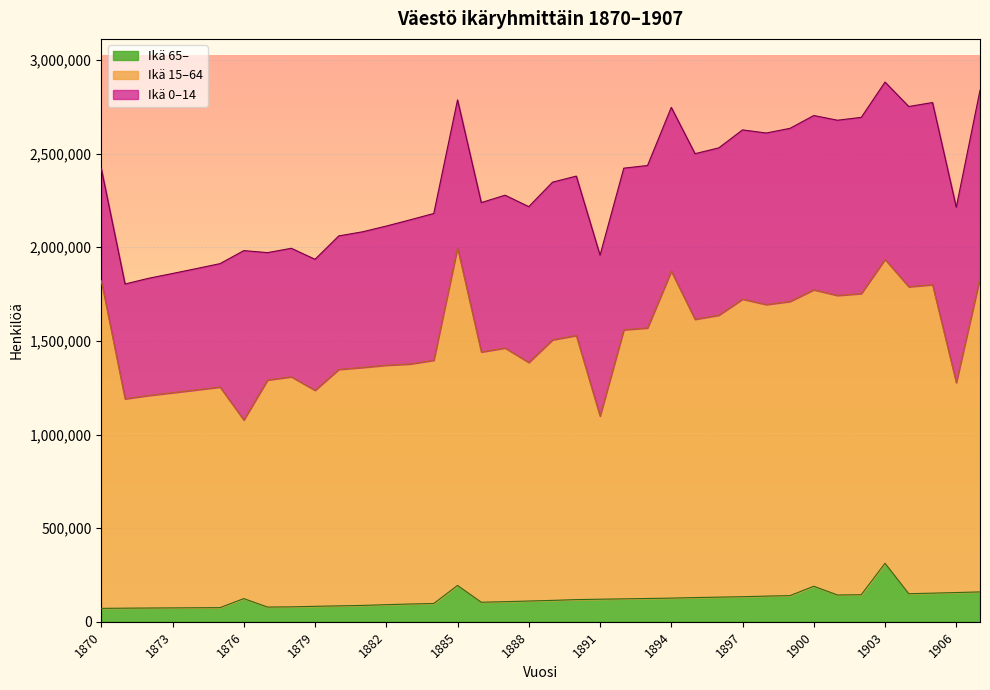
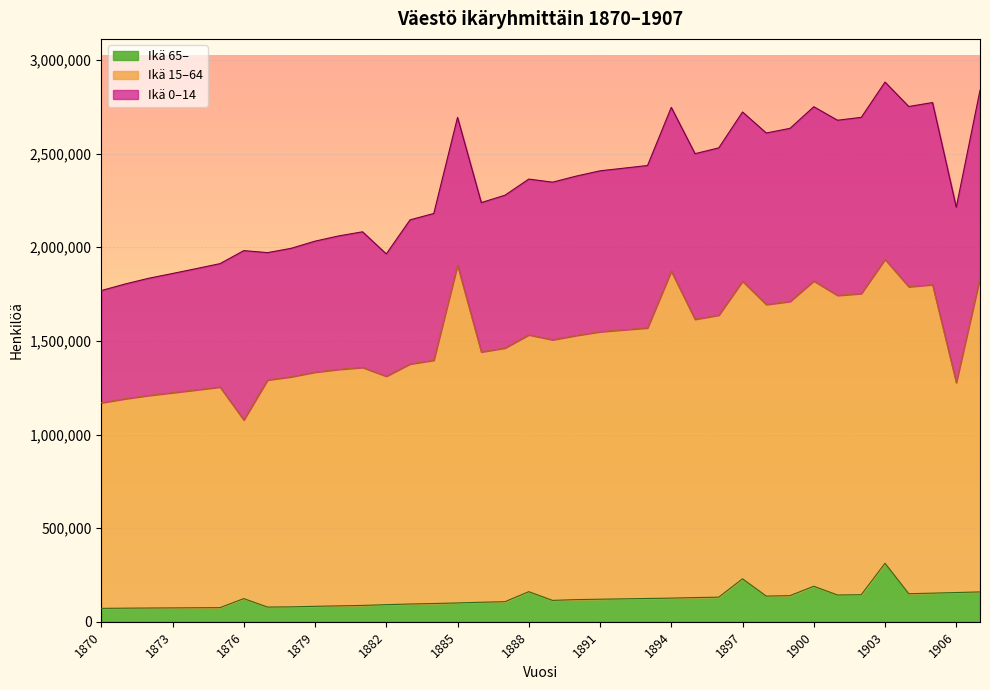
Ikä 15–64, 1870: 1,750,000 -> 1,100,000
Ikä 15–64, 1879: 1,150,000 -> 1,250,000
Ikä 15–64, 1882: 1,280,000 -> 1,220,000
Ikä 0–14, 1882: 740,000 -> 650,000
Ikä 65–, 1885: 190,000 -> 100,000
Ikä 65–, 1888: 110,000 -> 160,000
Ikä 15–64, 1888: 1,270,000 -> 1,370,000
Ikä 15–64, 1891: 980,000 -> 1,430,000
Ikä 65–, 1897: 130,000 -> 230,000
Ikä 15–64, 1900: 1,580,000 -> 1,630,000
